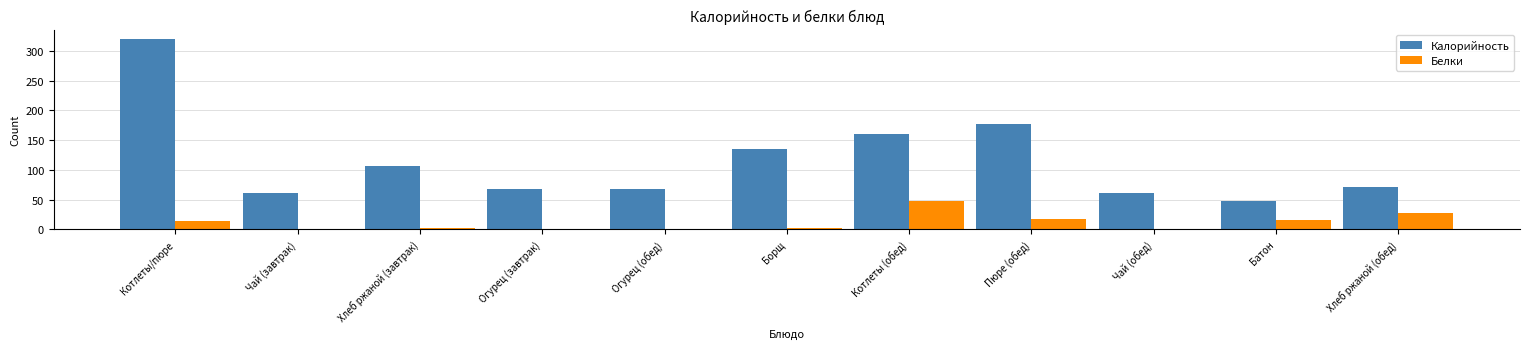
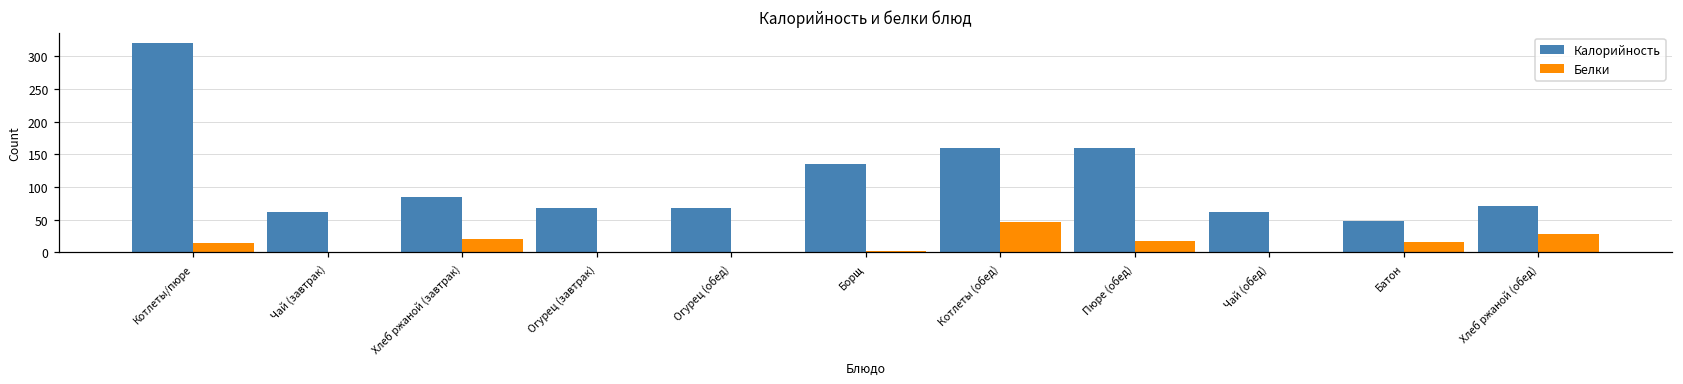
Калорийность, Хлеб ржаной (завтрак): 110 -> 80
Белки, Хлеб ржаной (завтрак): 0 -> 20
Калорийность, Пюре (обед): 180 -> 160
